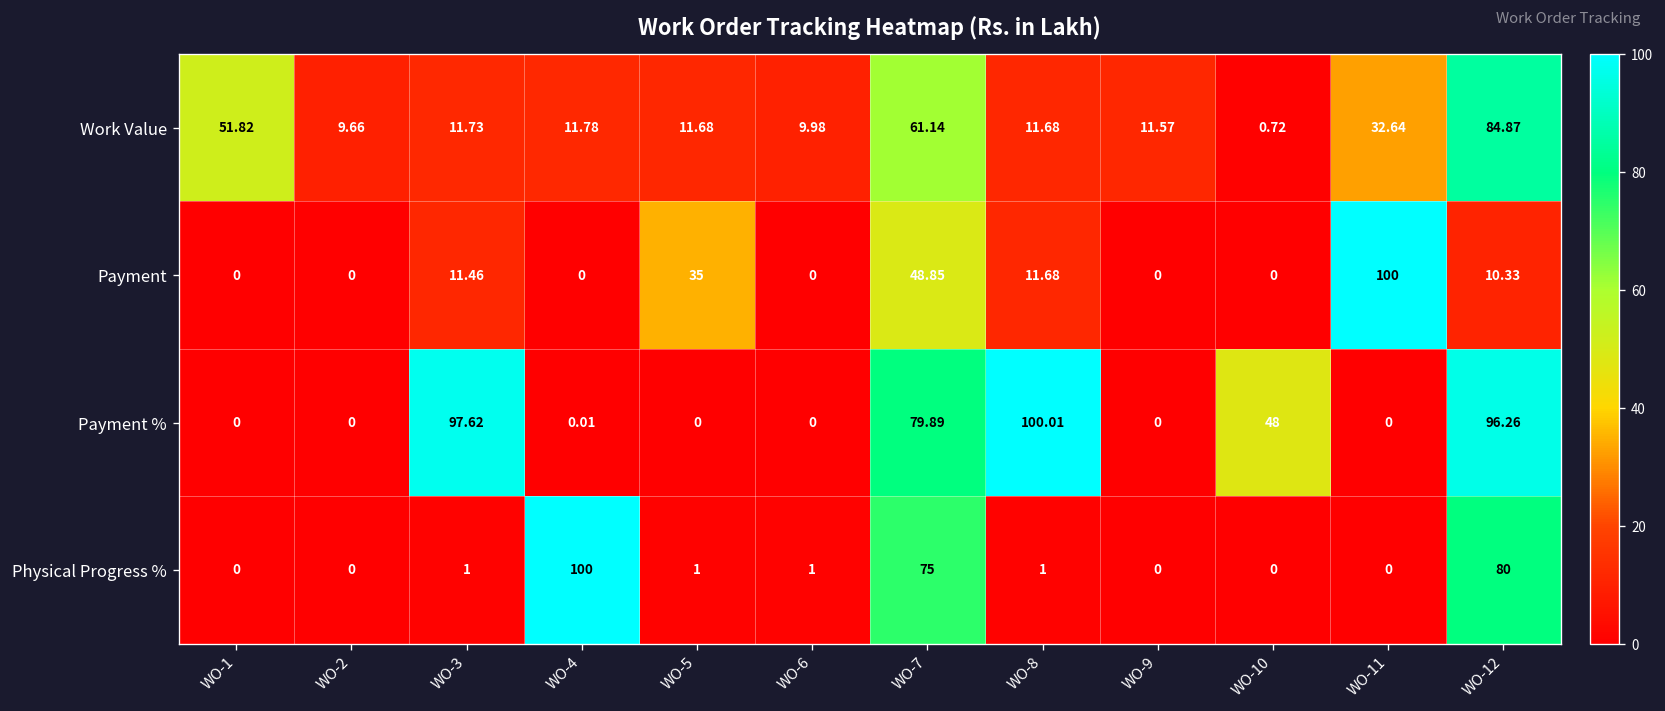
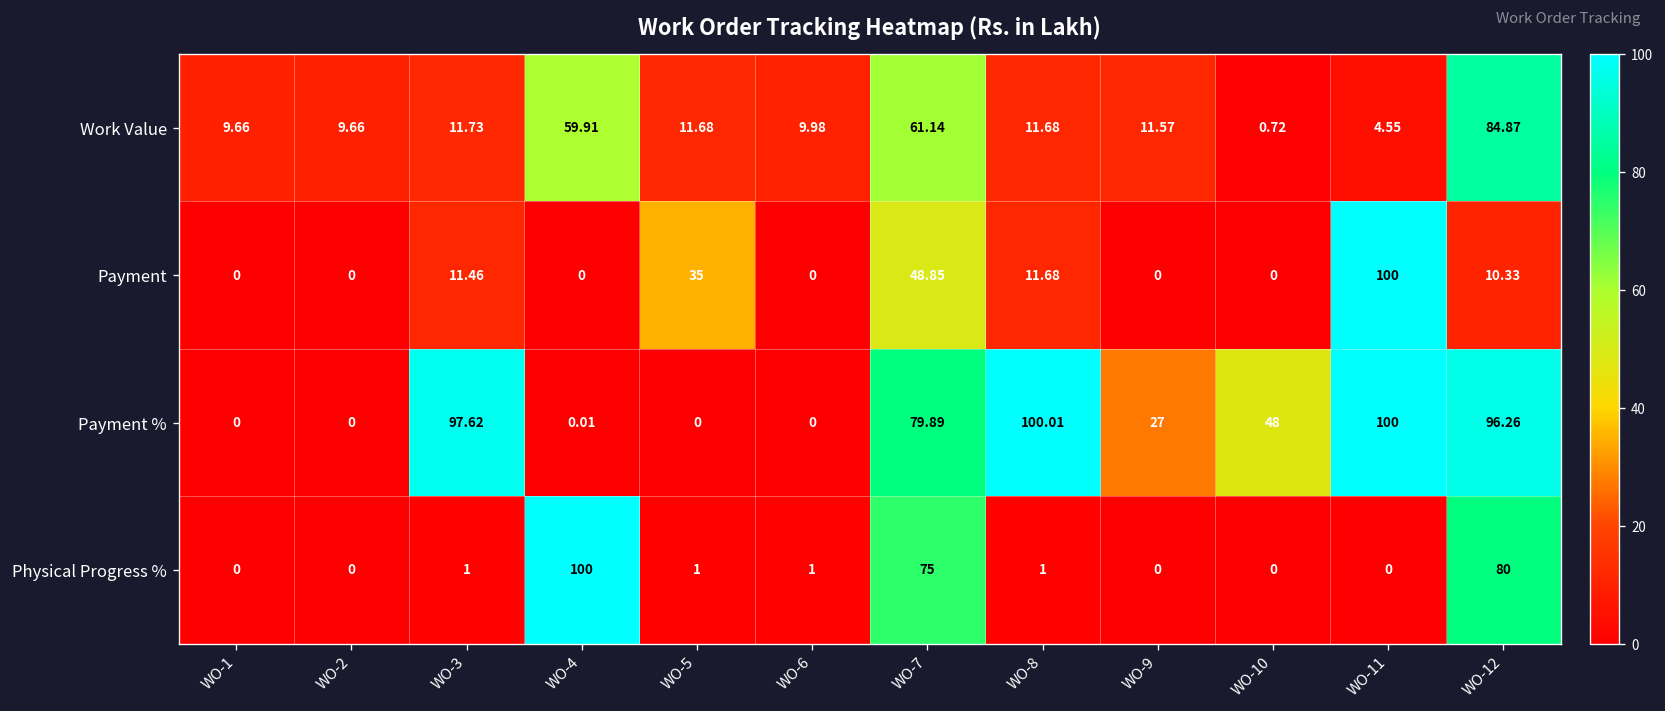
Work Value, WO-1: 51.82 -> 9.66
Work Value, WO-4: 11.78 -> 59.91
Work Value, WO-11: 32.64 -> 4.55
Payment %, WO-9: 0 -> 27
Payment %, WO-11: 0 -> 100
